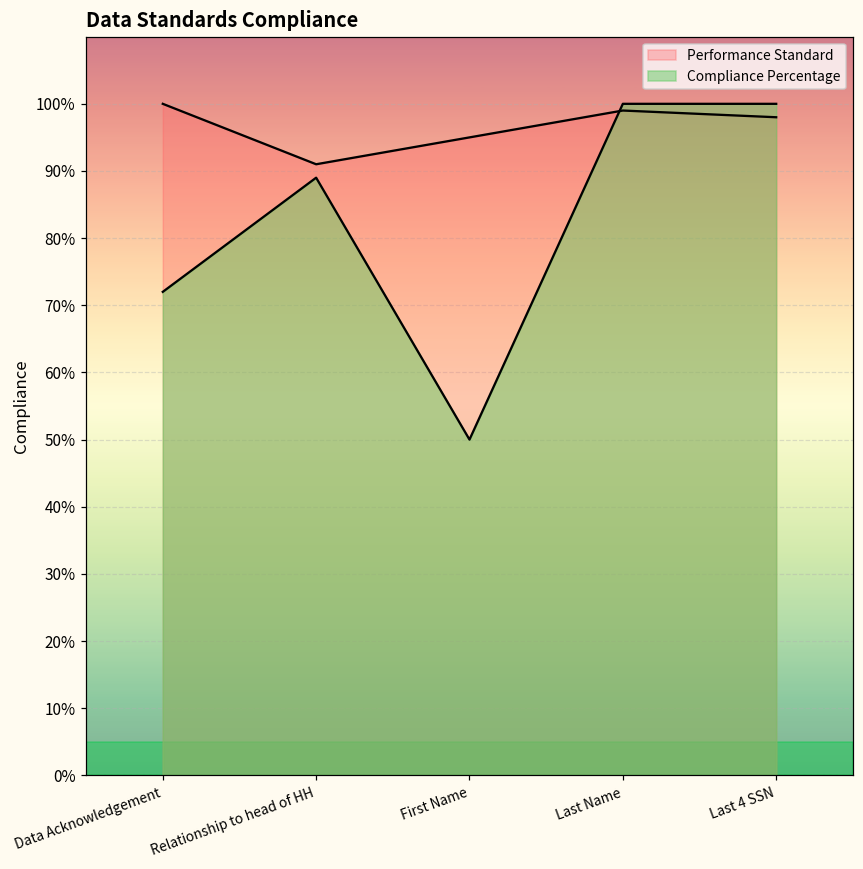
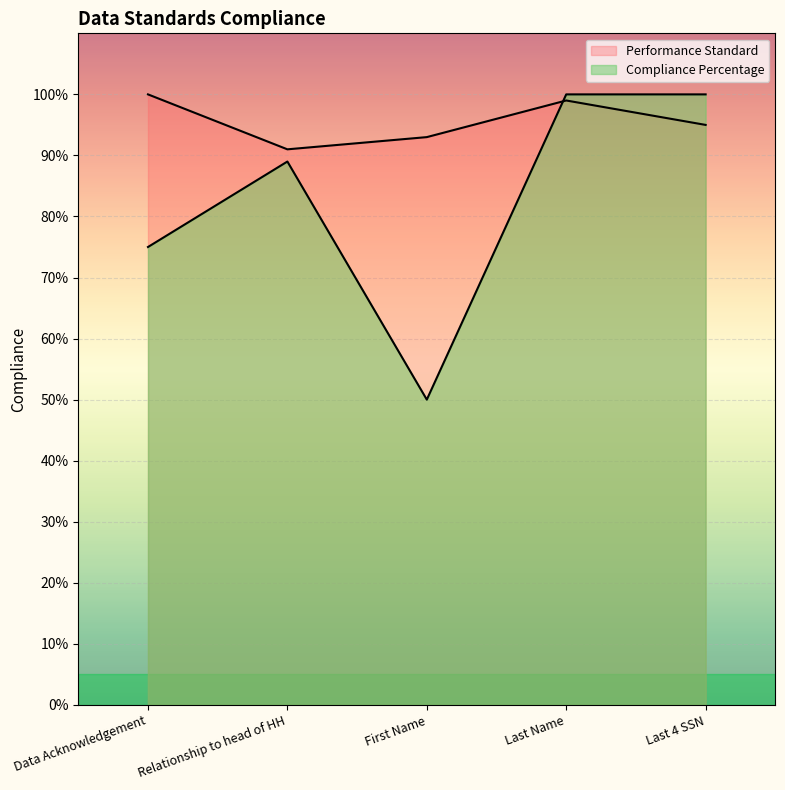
Compliance Percentage, Data Acknowledgement: 72% -> 75%
Performance Standard, First Name: 95% -> 93%
Performance Standard, Last 4 SSN: 98% -> 95%
